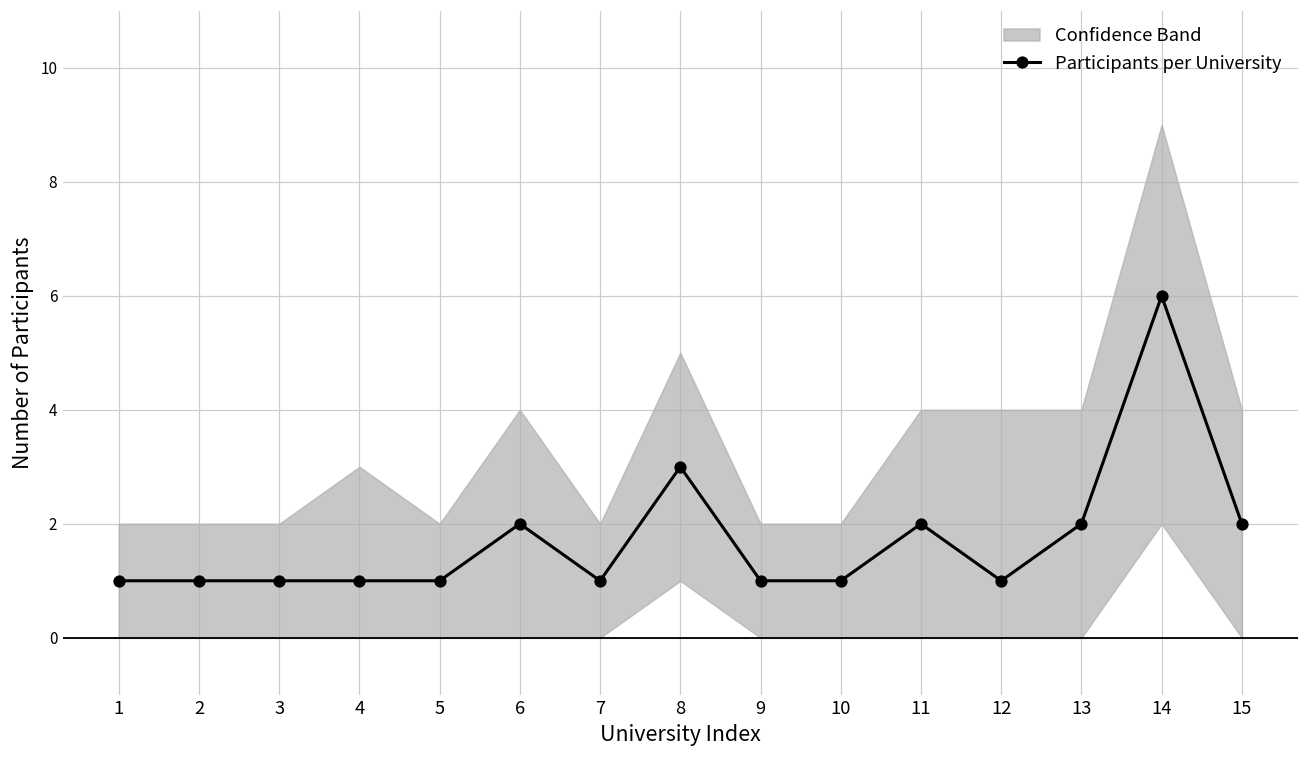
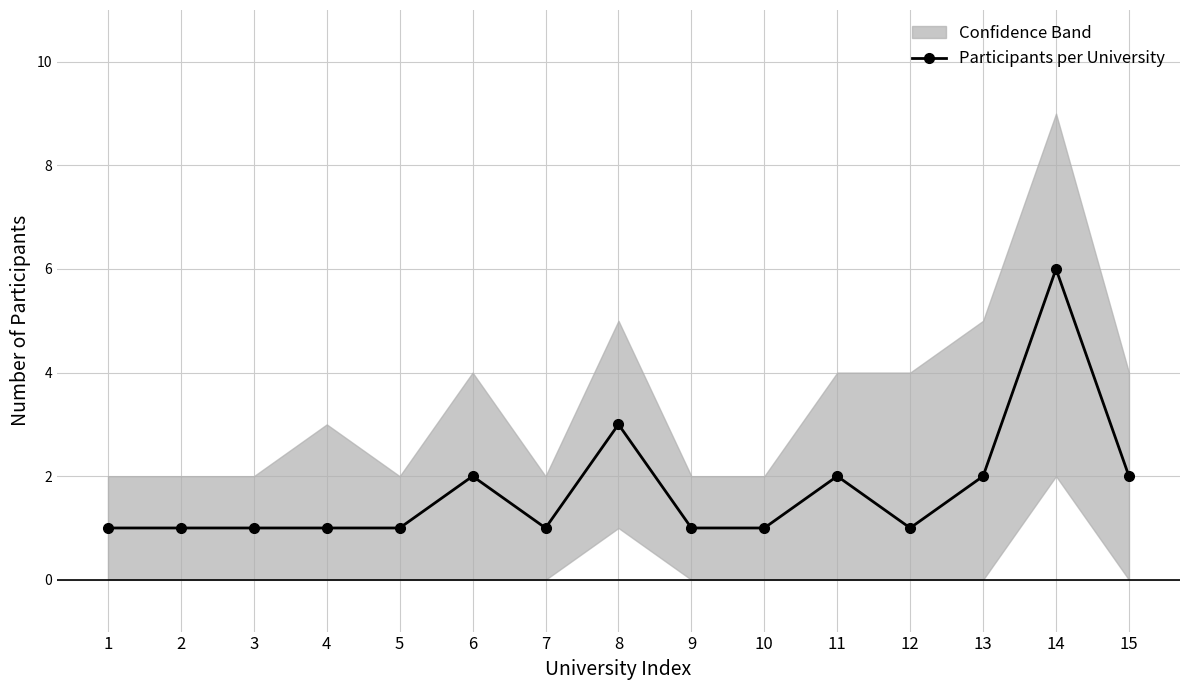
Confidence Band, 13: 4 -> 5
